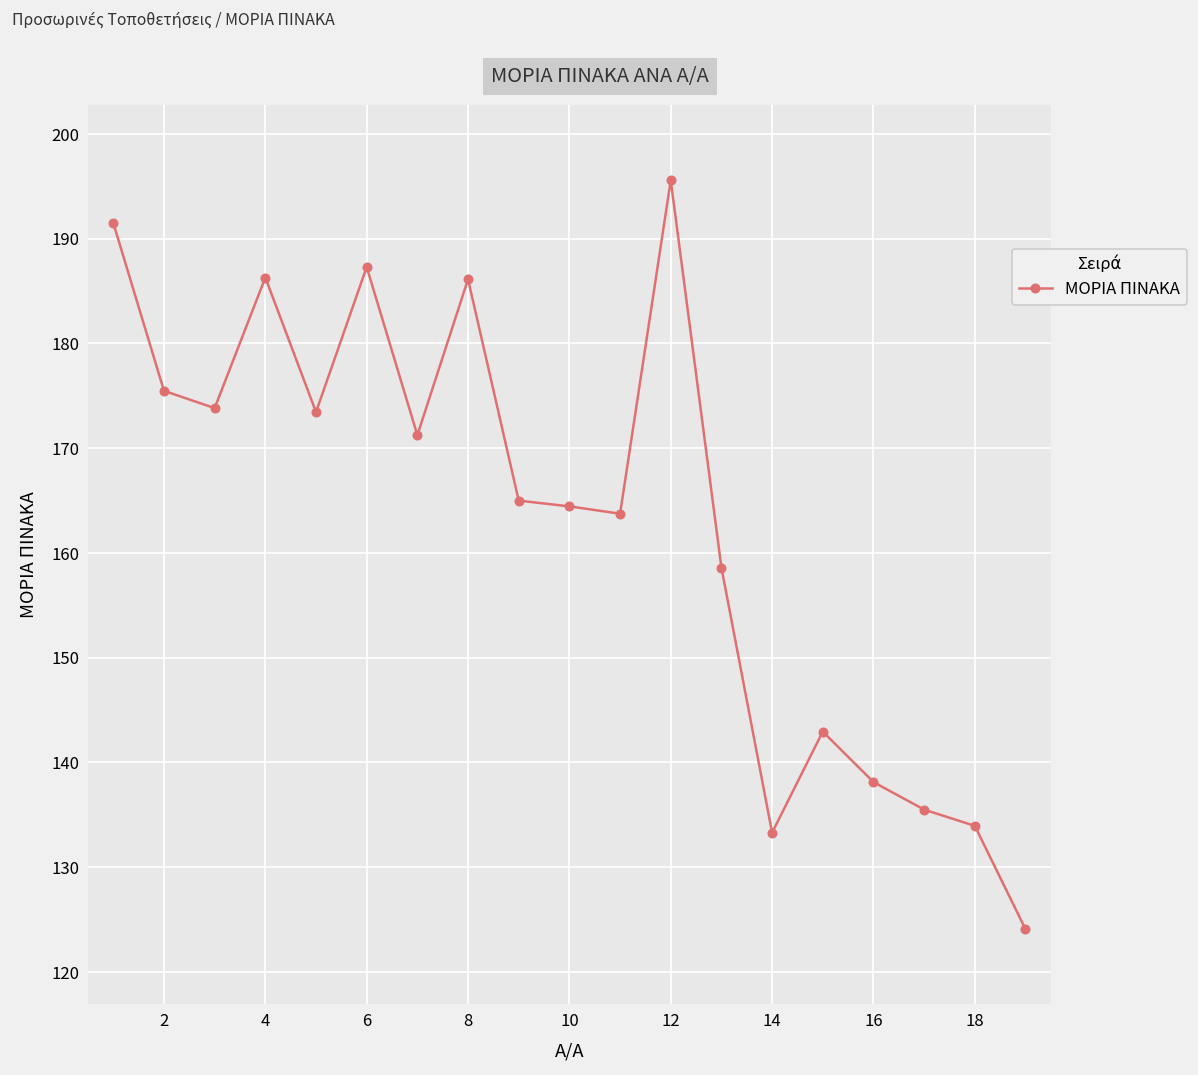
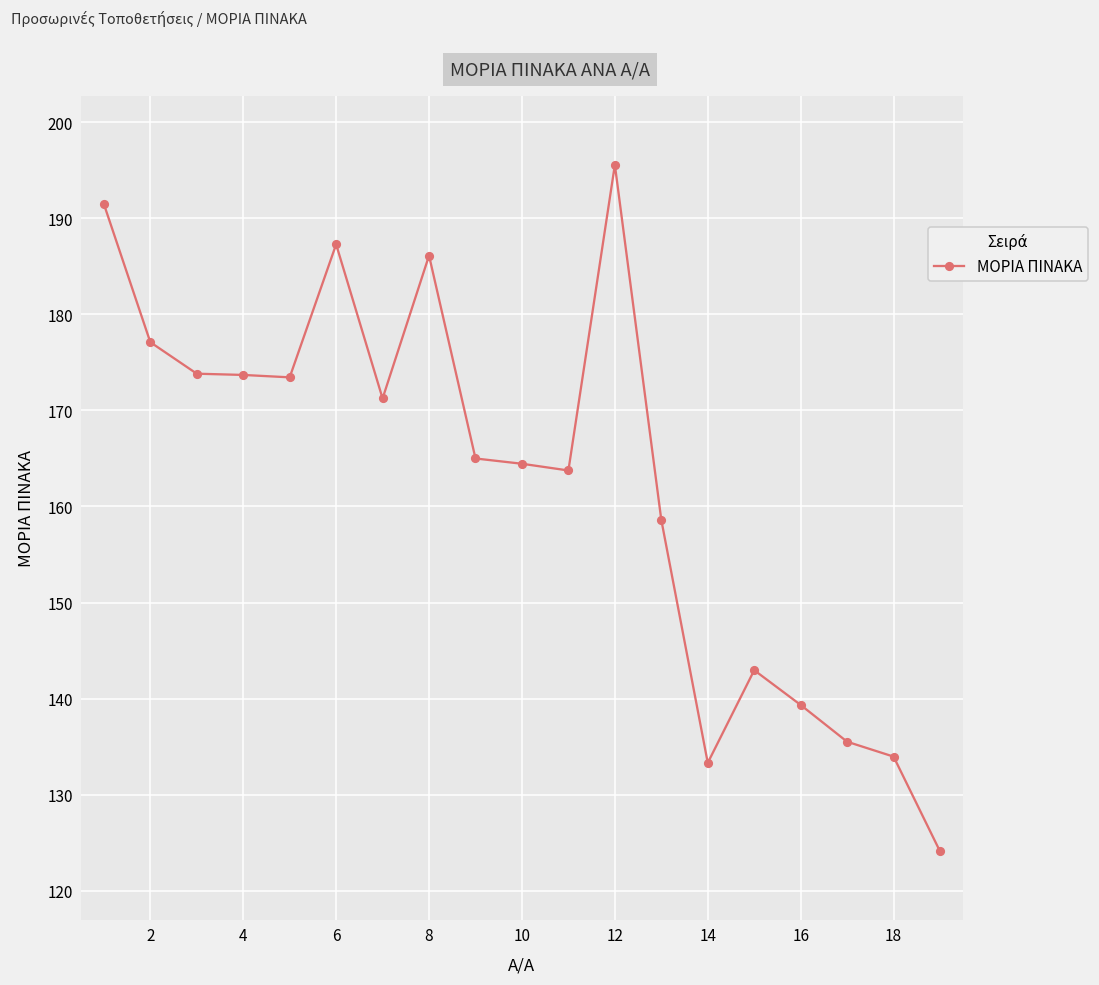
2: 175 -> 177
4: 186 -> 174
16: 138 -> 139
